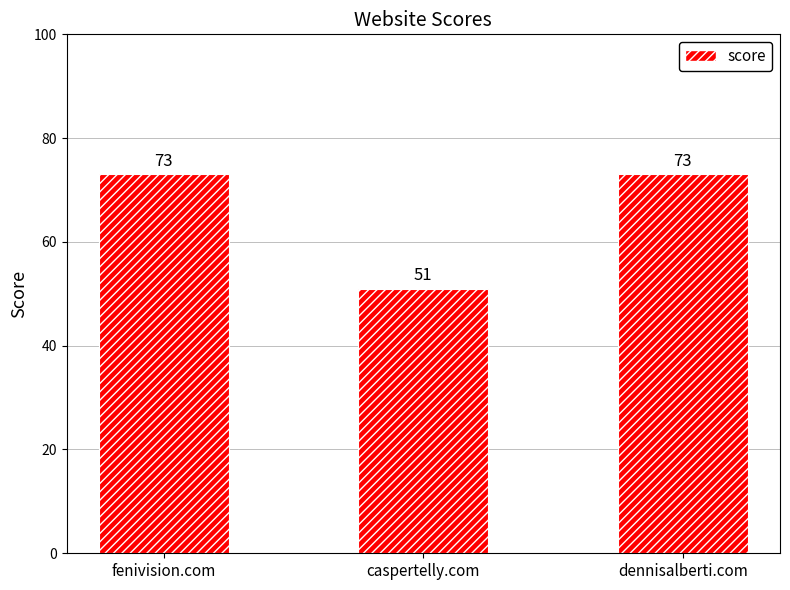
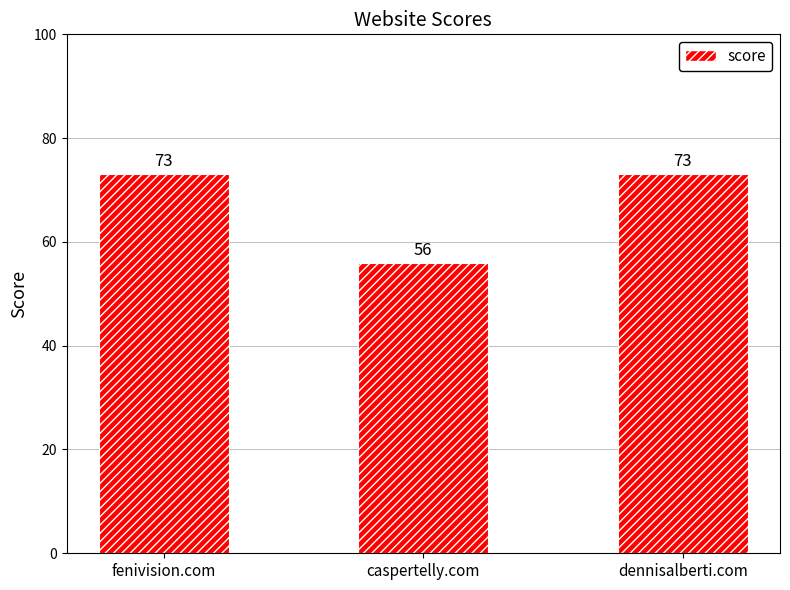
caspertelly.com: 51 -> 56
